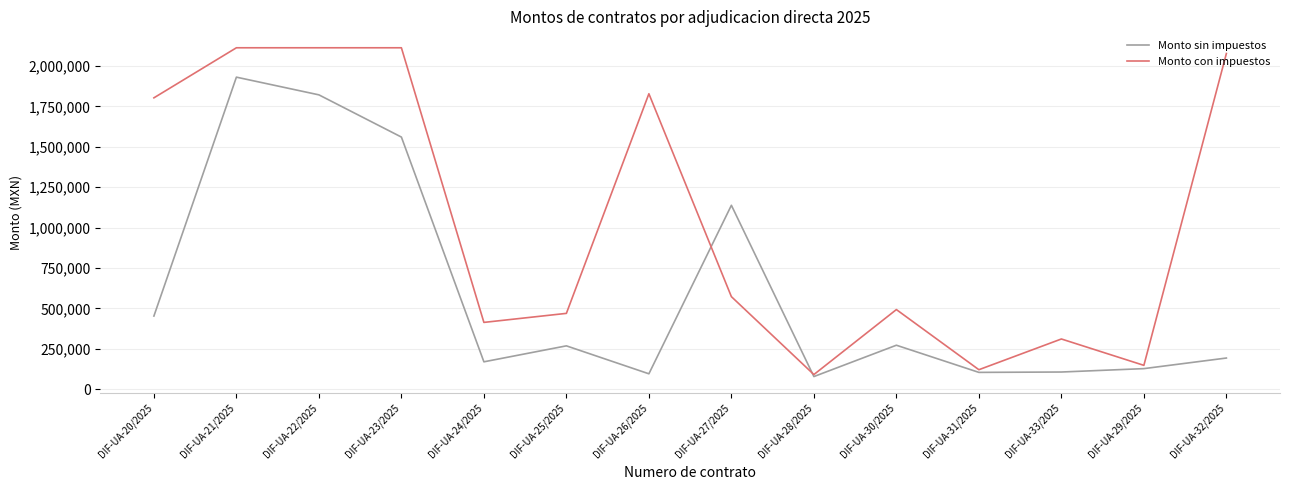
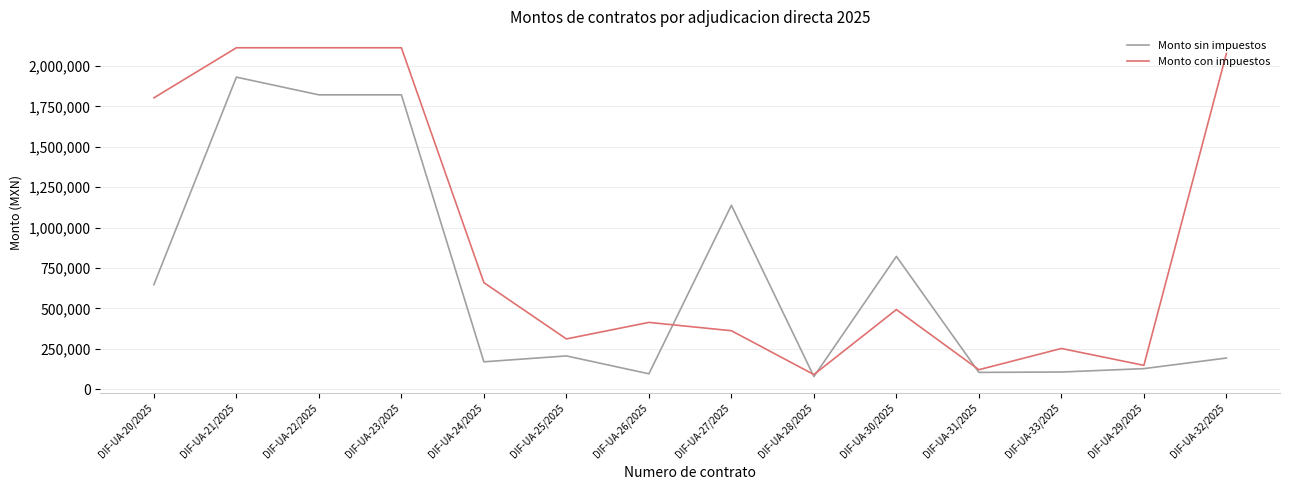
Monto sin impuestos, DIF-UA-20/2025: 450,000 -> 650,000
Monto sin impuestos, DIF-UA-23/2025: 1,560,000 -> 1,820,000
Monto con impuestos, DIF-UA-24/2025: 410,000 -> 660,000
Monto sin impuestos, DIF-UA-25/2025: 270,000 -> 210,000
Monto con impuestos, DIF-UA-25/2025: 470,000 -> 310,000
Monto con impuestos, DIF-UA-26/2025: 1,830,000 -> 410,000
Monto con impuestos, DIF-UA-27/2025: 570,000 -> 360,000
Monto sin impuestos, DIF-UA-30/2025: 270,000 -> 820,000
Monto con impuestos, DIF-UA-33/2025: 310,000 -> 250,000
